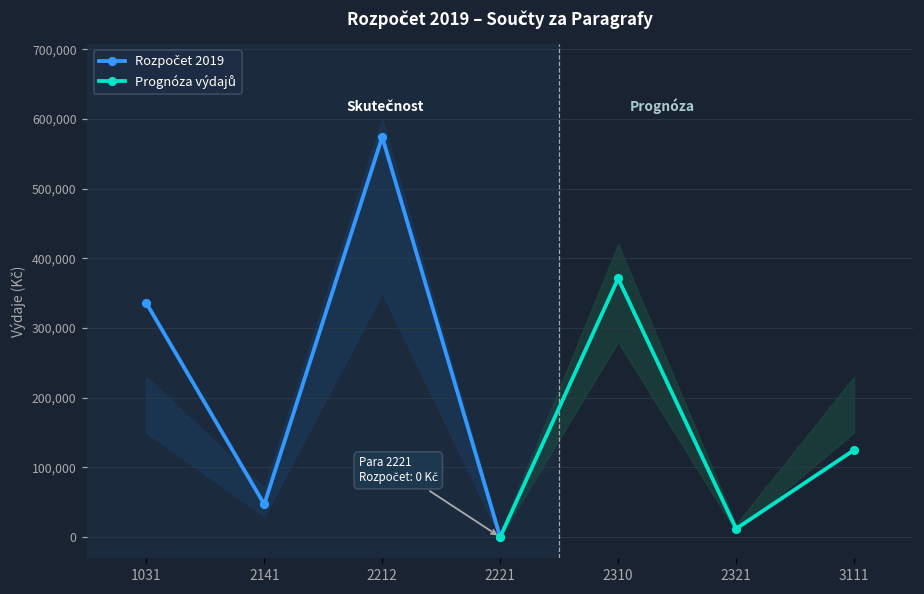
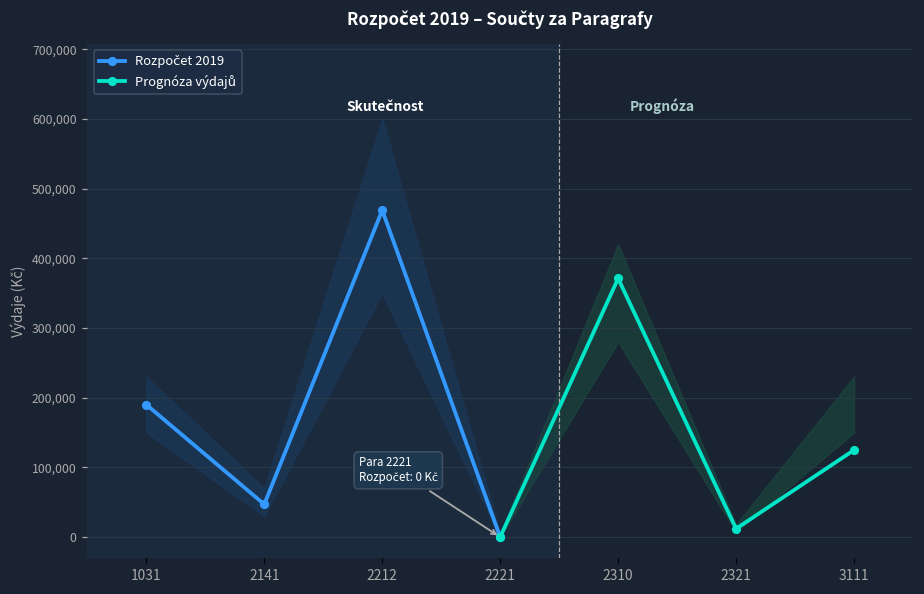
Rozpočet 2019, 1031: 340,000 -> 190,000
Rozpočet 2019, 2212: 570,000 -> 470,000
